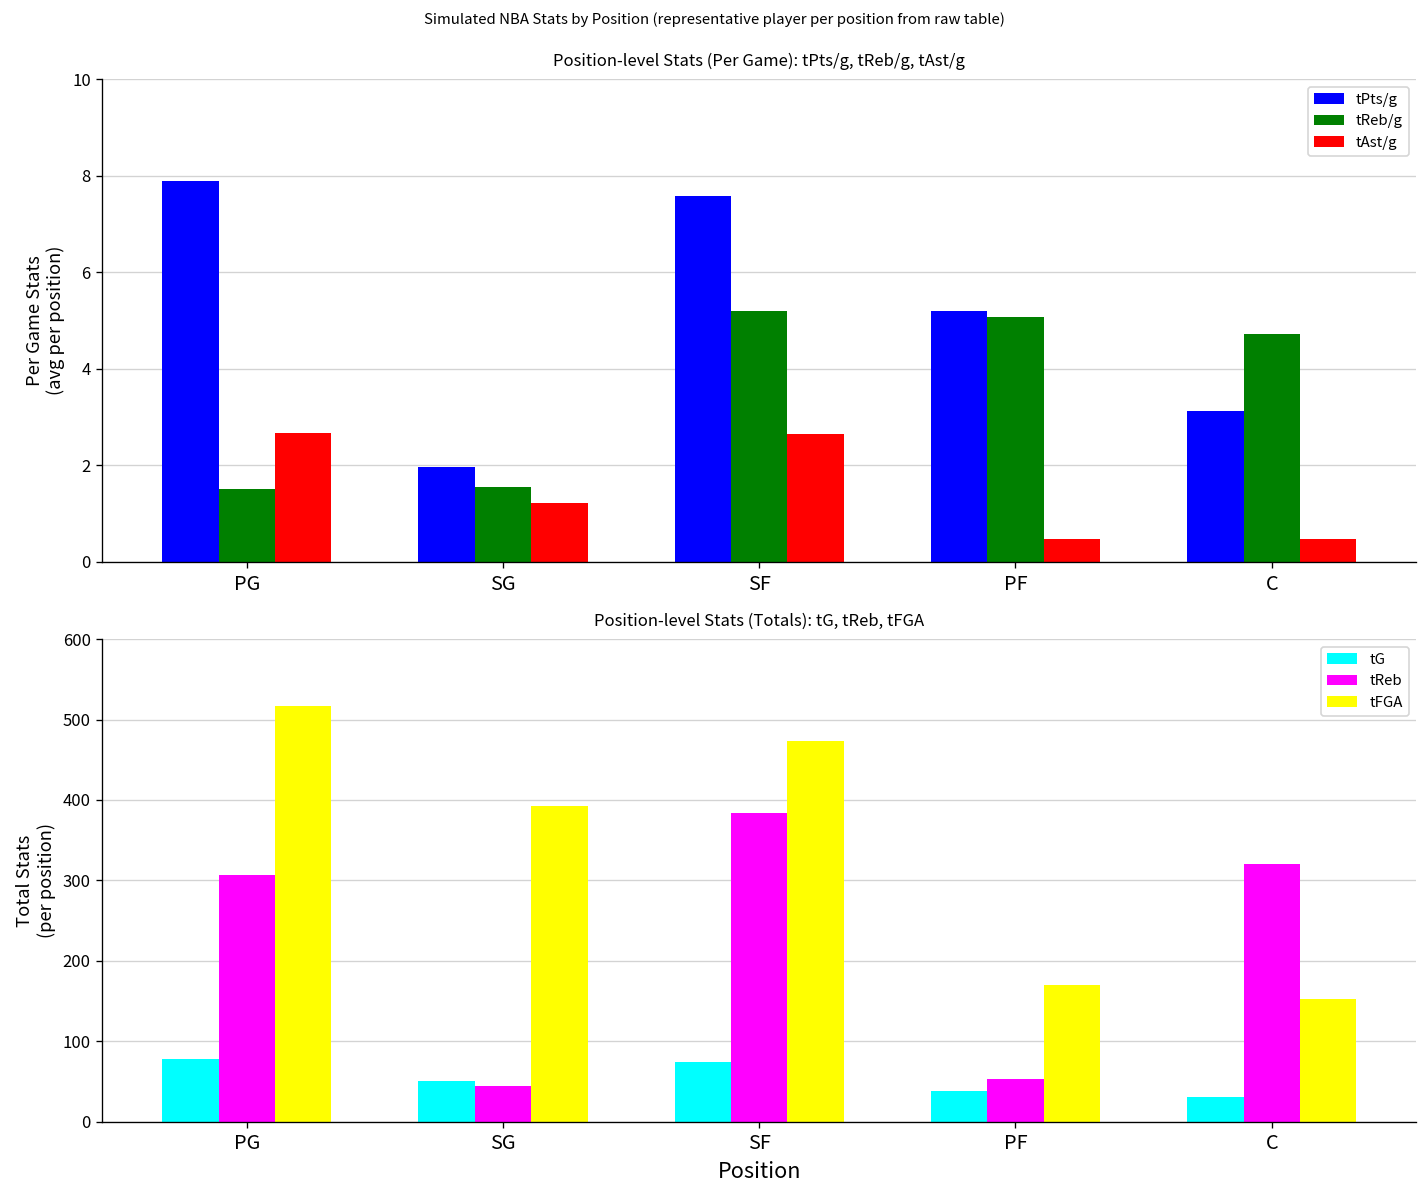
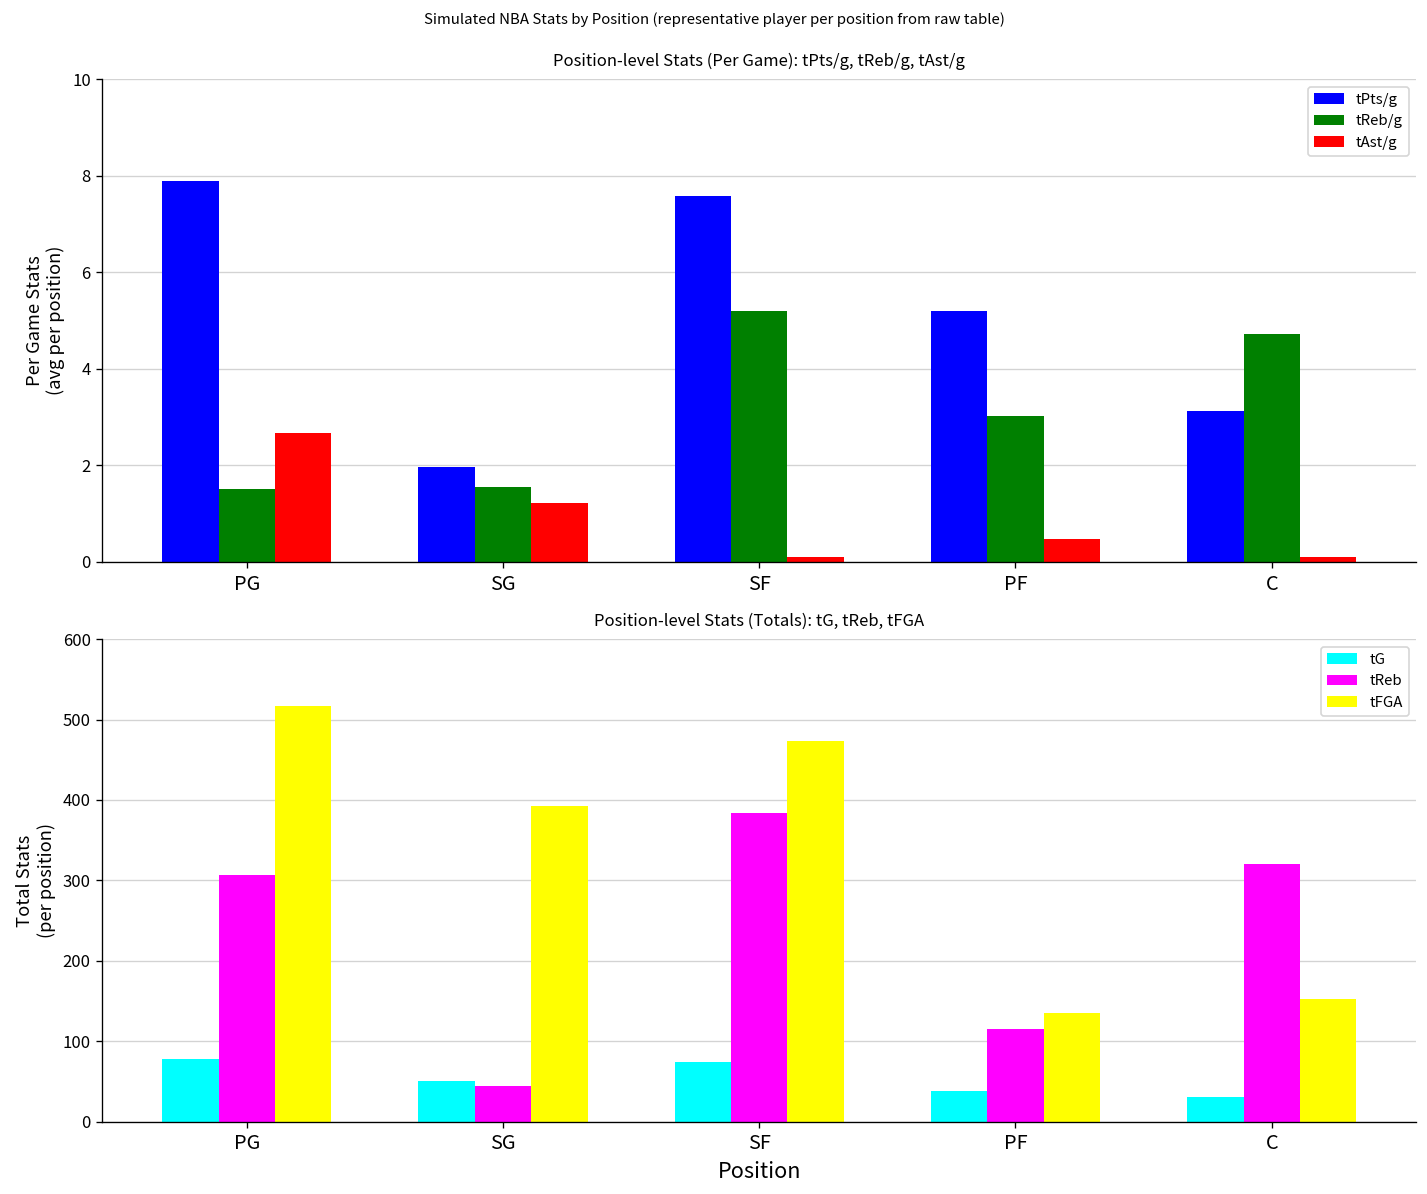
Position-level Stats (Per Game): tPts/g, tReb/g, tAst/g, tAst/g, SF: 2.6 -> 0.1
Position-level Stats (Per Game): tPts/g, tReb/g, tAst/g, tReb/g, PF: 5.1 -> 3.0
Position-level Stats (Per Game): tPts/g, tReb/g, tAst/g, tAst/g, C: 0.5 -> 0.1
Position-level Stats (Totals): tG, tReb, tFGA, tReb, PF: 50 -> 120
Position-level Stats (Totals): tG, tReb, tFGA, tFGA, PF: 170 -> 140
